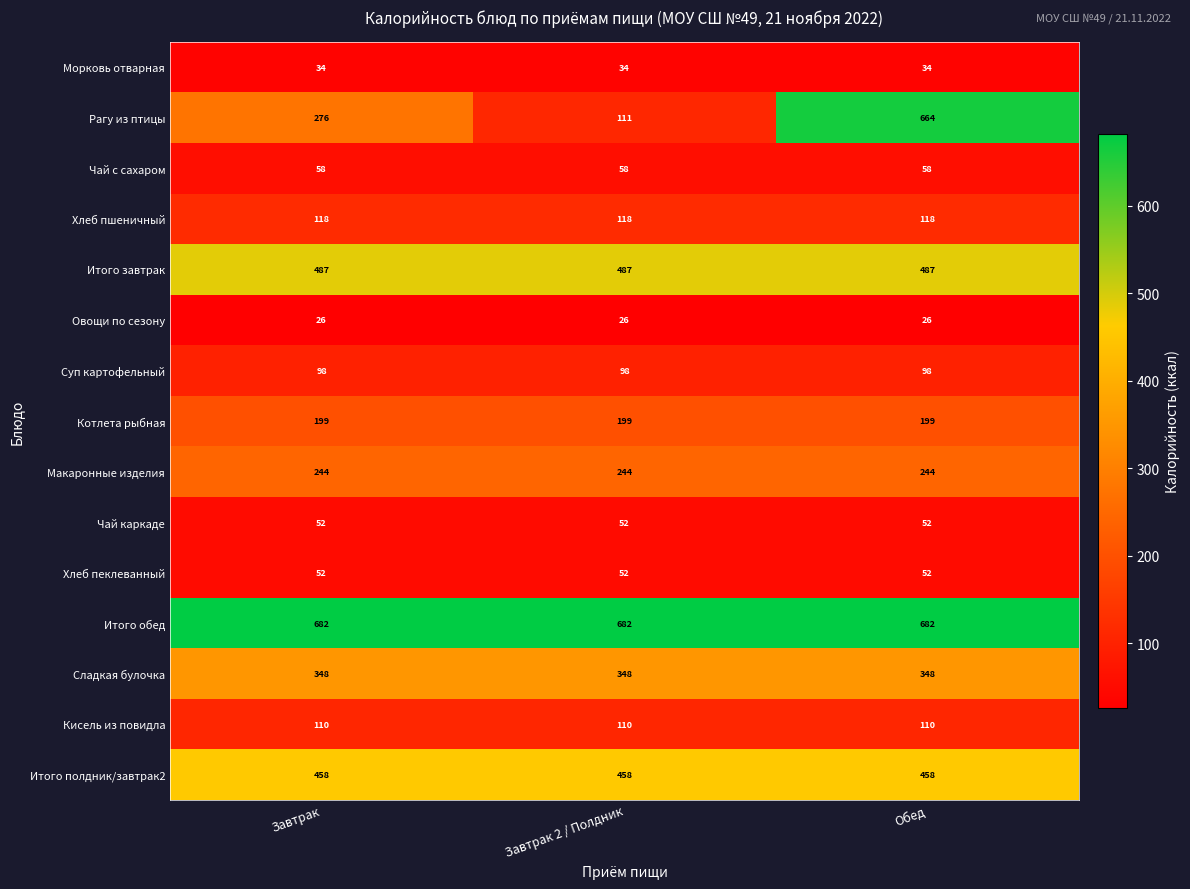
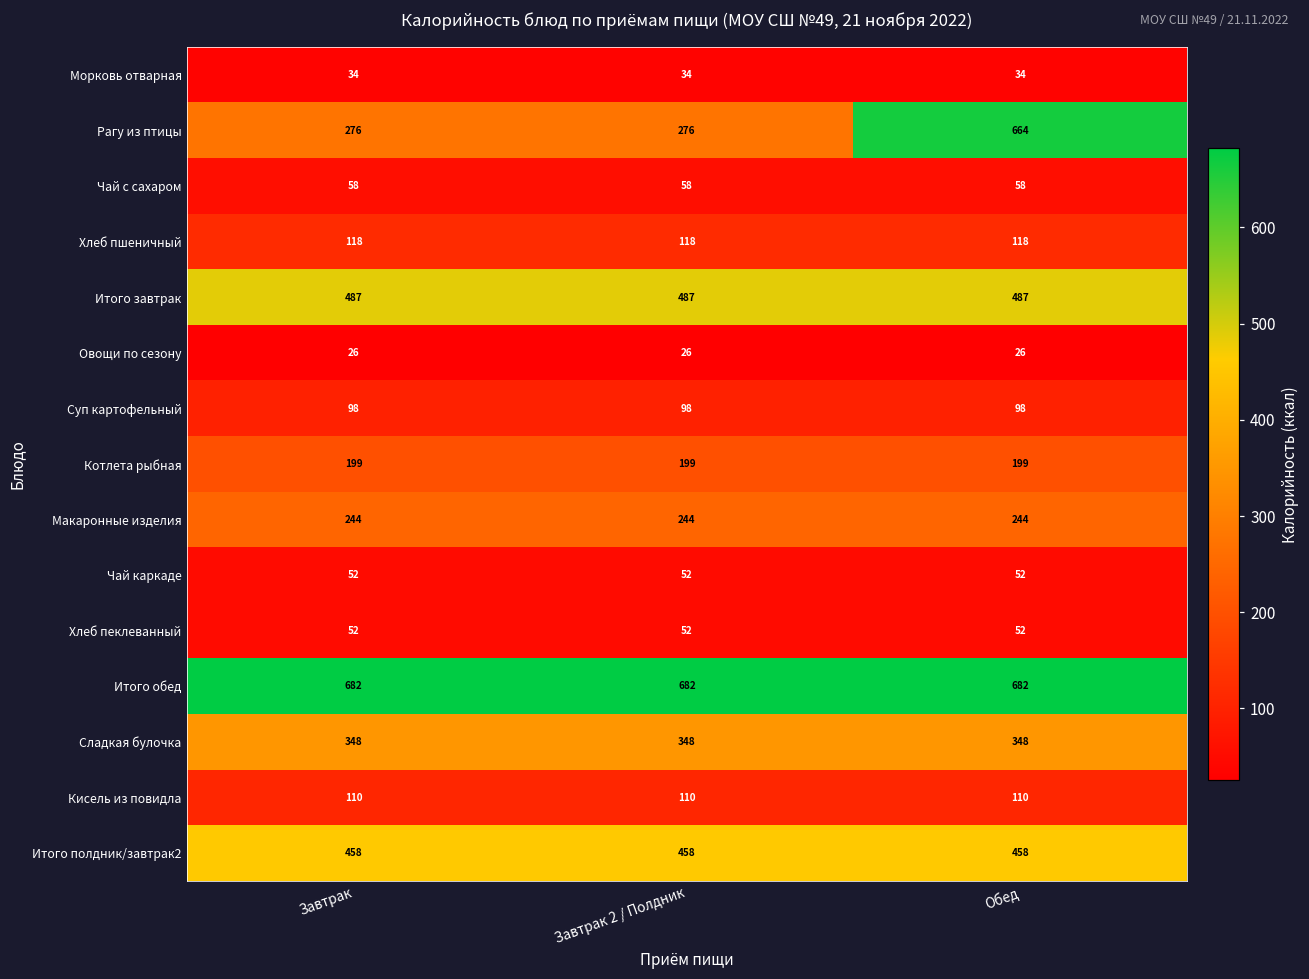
Рагу из птицы, Завтрак 2 / Полдник: 111 -> 276
